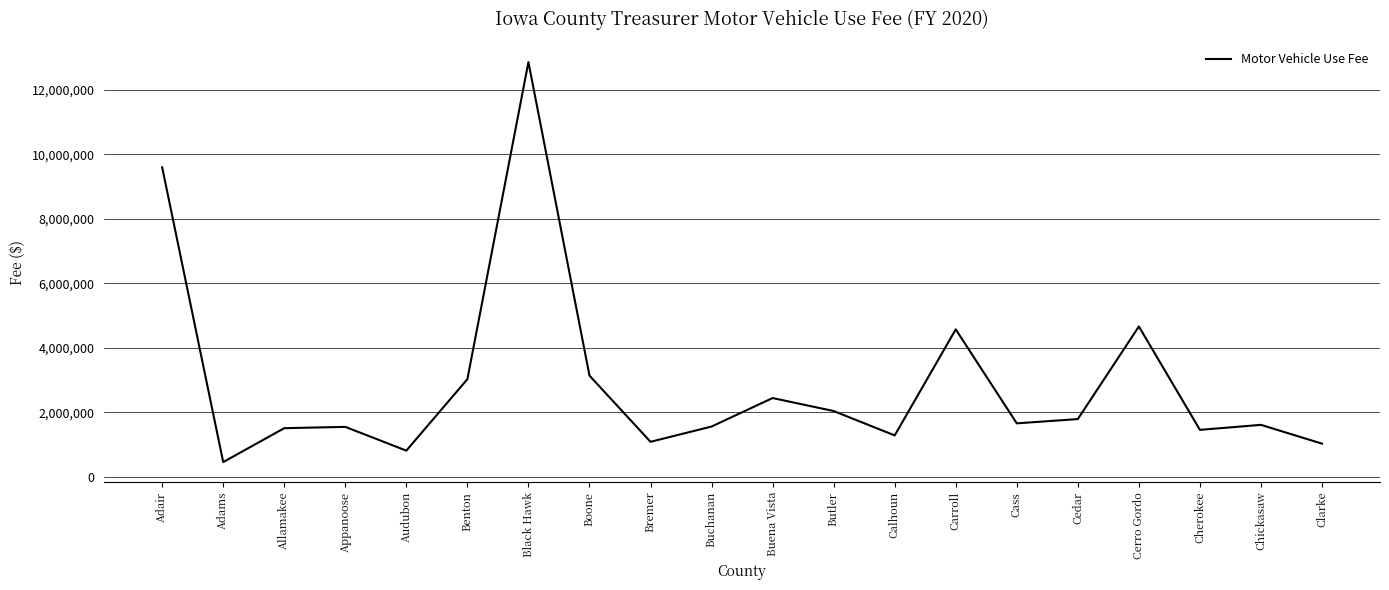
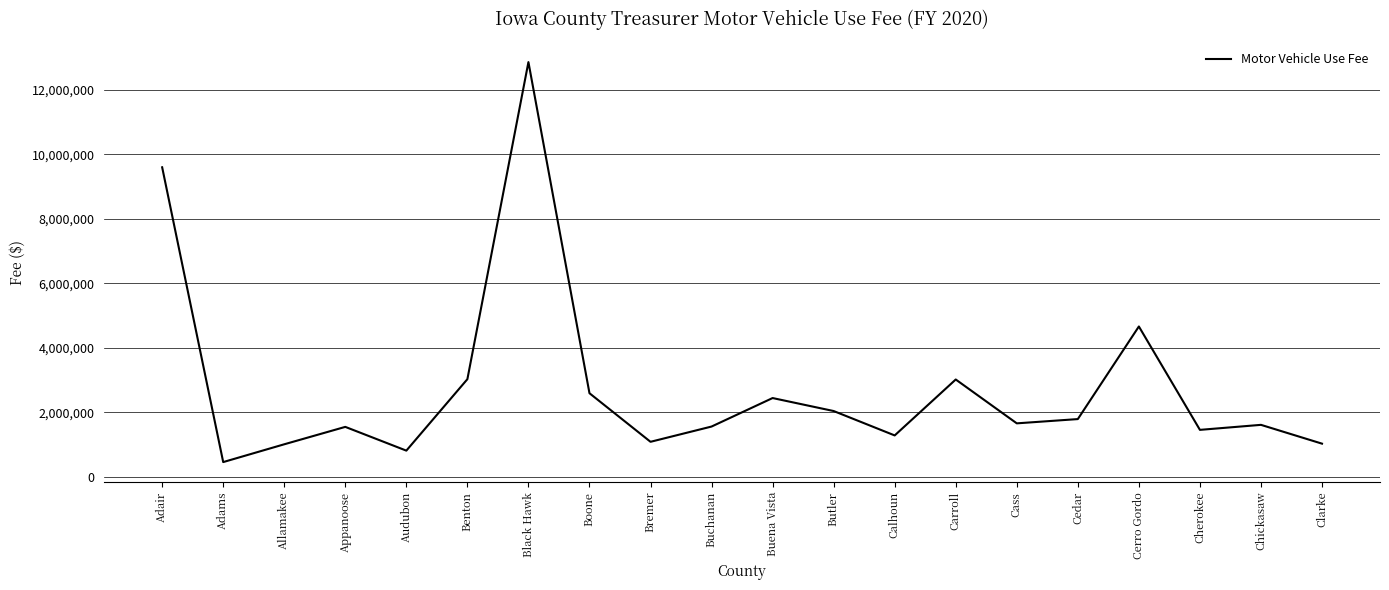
Allamakee: 1,500,000 -> 1,000,000
Boone: 3,100,000 -> 2,600,000
Carroll: 4,600,000 -> 3,000,000
